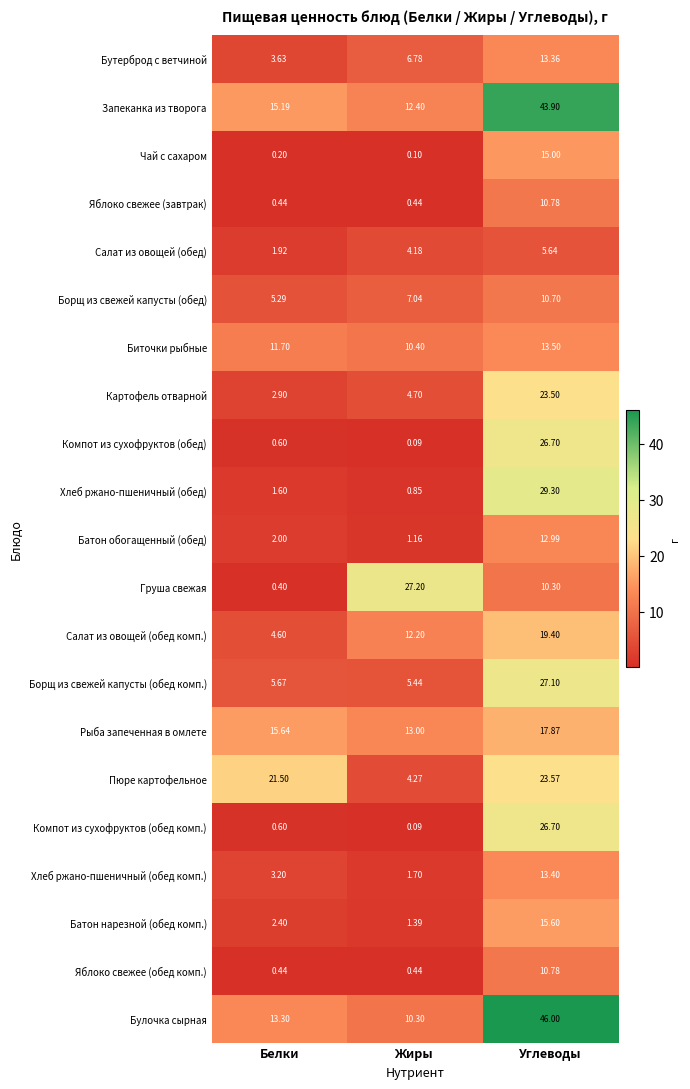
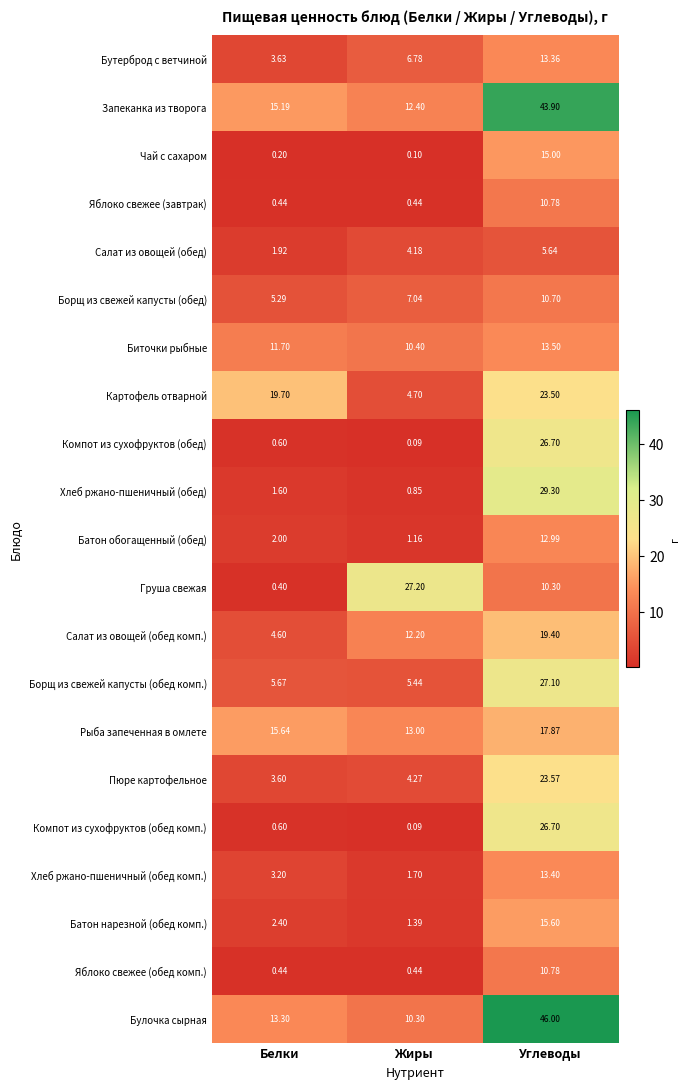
Картофель отварной, Белки: 2.90 -> 19.70
Пюре картофельное, Белки: 21.50 -> 3.60
